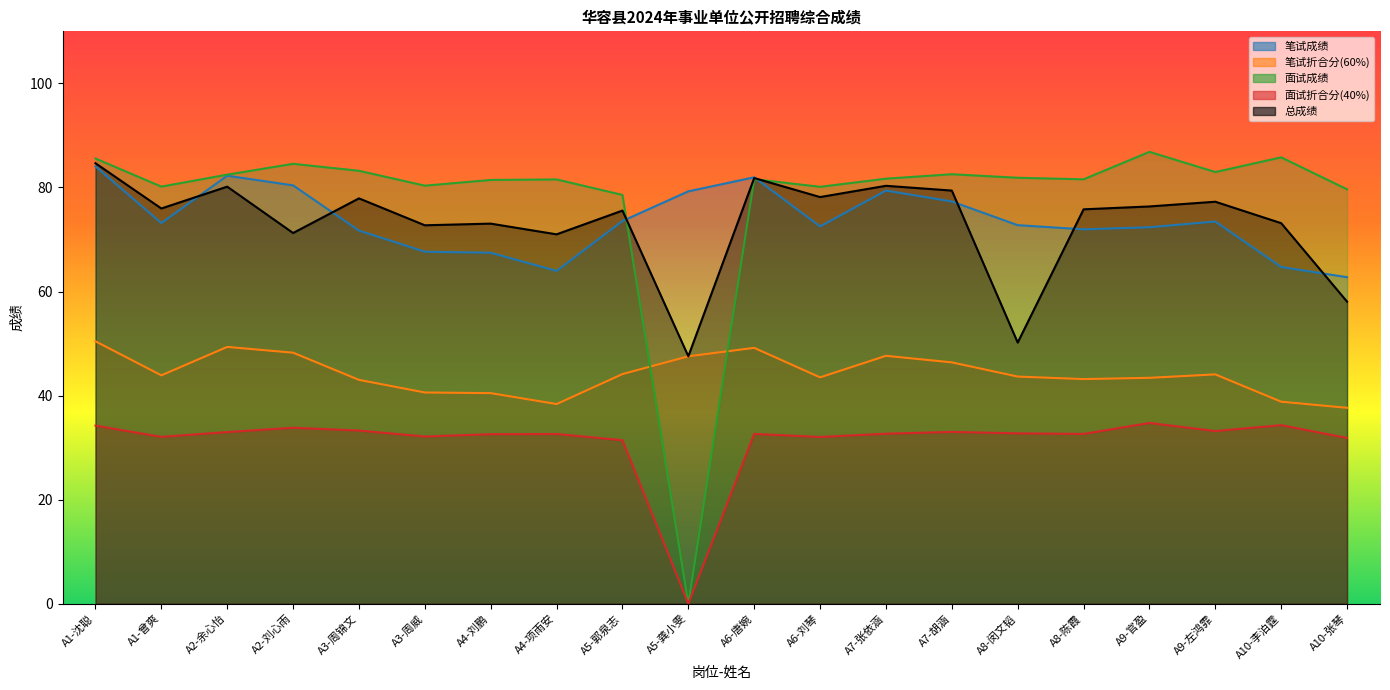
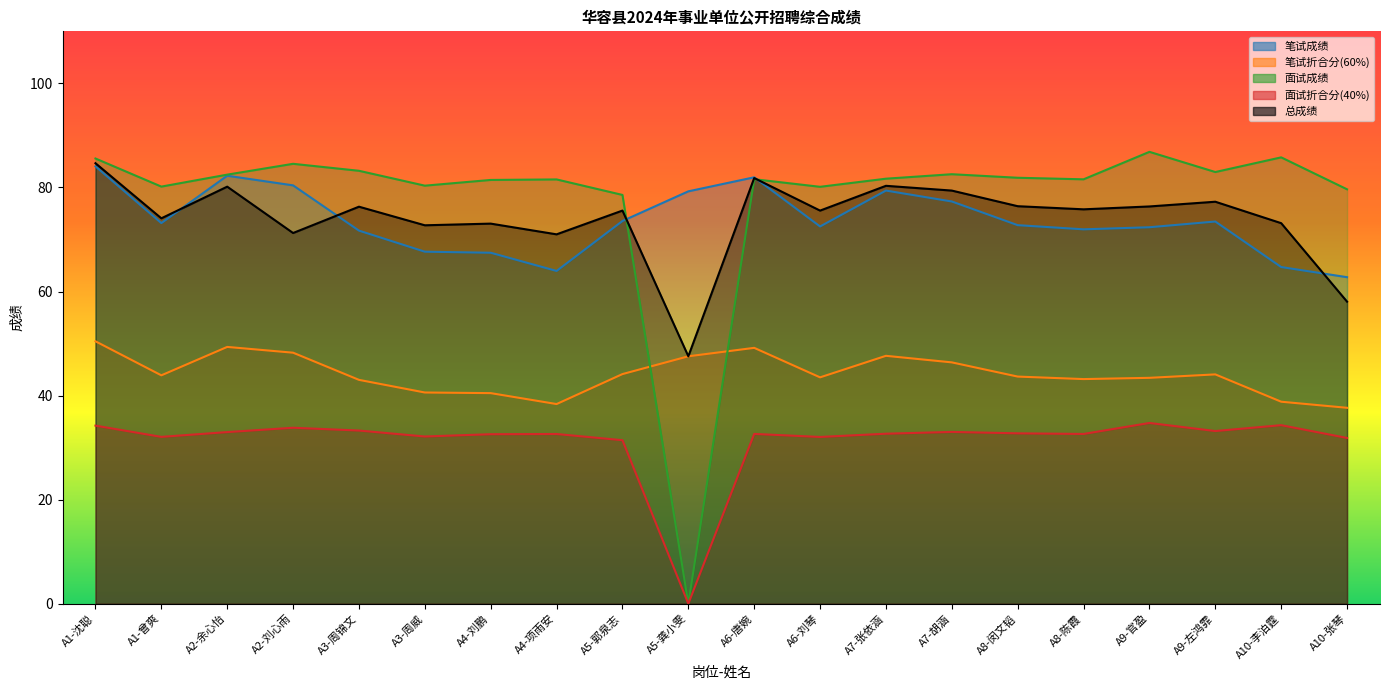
总成绩, A1-曾爽: 76 -> 74
总成绩, A3-周锦文: 78 -> 76
总成绩, A6-刘琴: 78 -> 76
总成绩, A8-闵文韬: 50 -> 76
